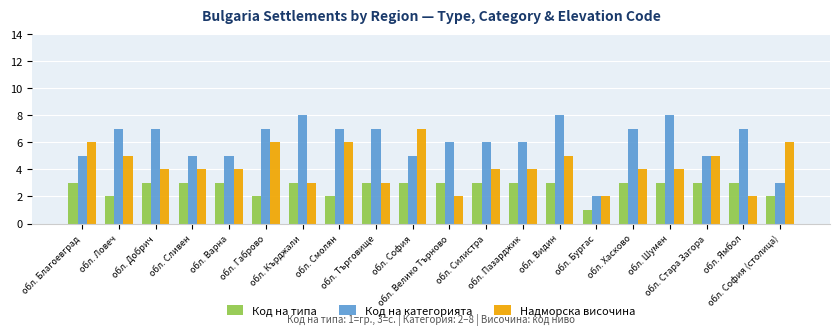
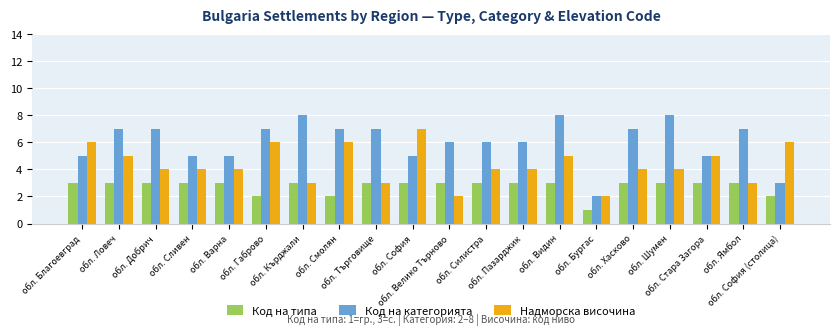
Код на типа, обл. Ловеч: 2 -> 3
Надморска височина, обл. Ямбол: 2 -> 3
